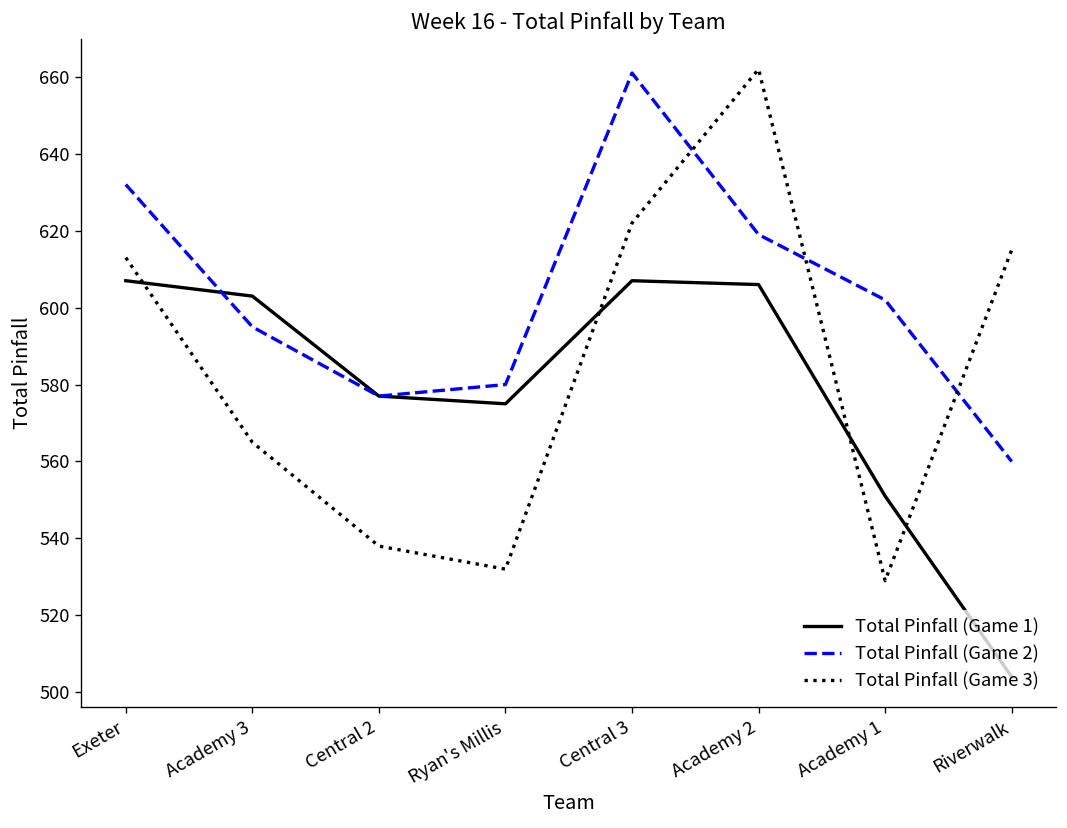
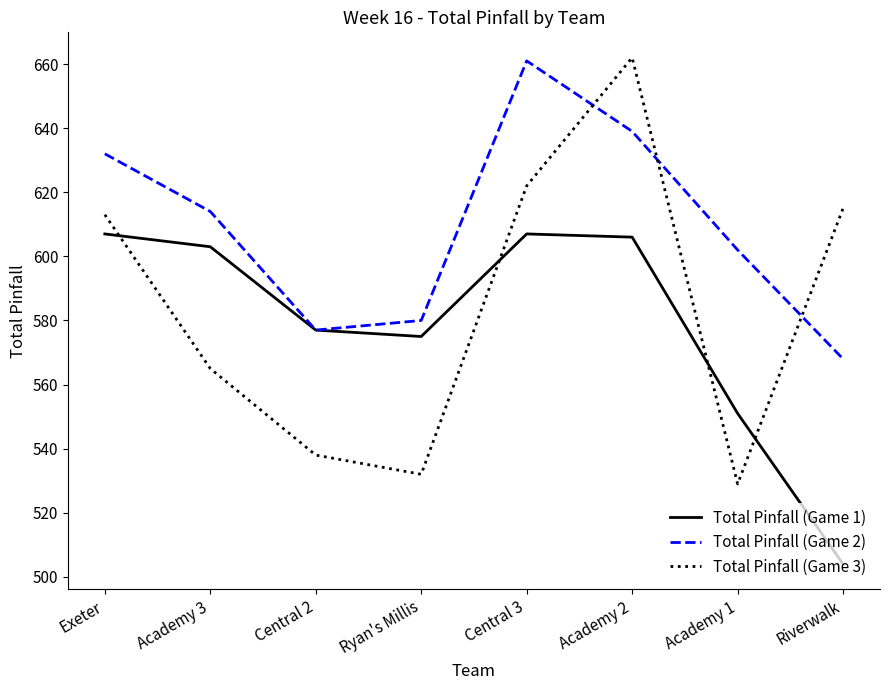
Total Pinfall (Game 2), Academy 3: 595 -> 614
Total Pinfall (Game 2), Academy 2: 619 -> 639
Total Pinfall (Game 2), Riverwalk: 560 -> 568
